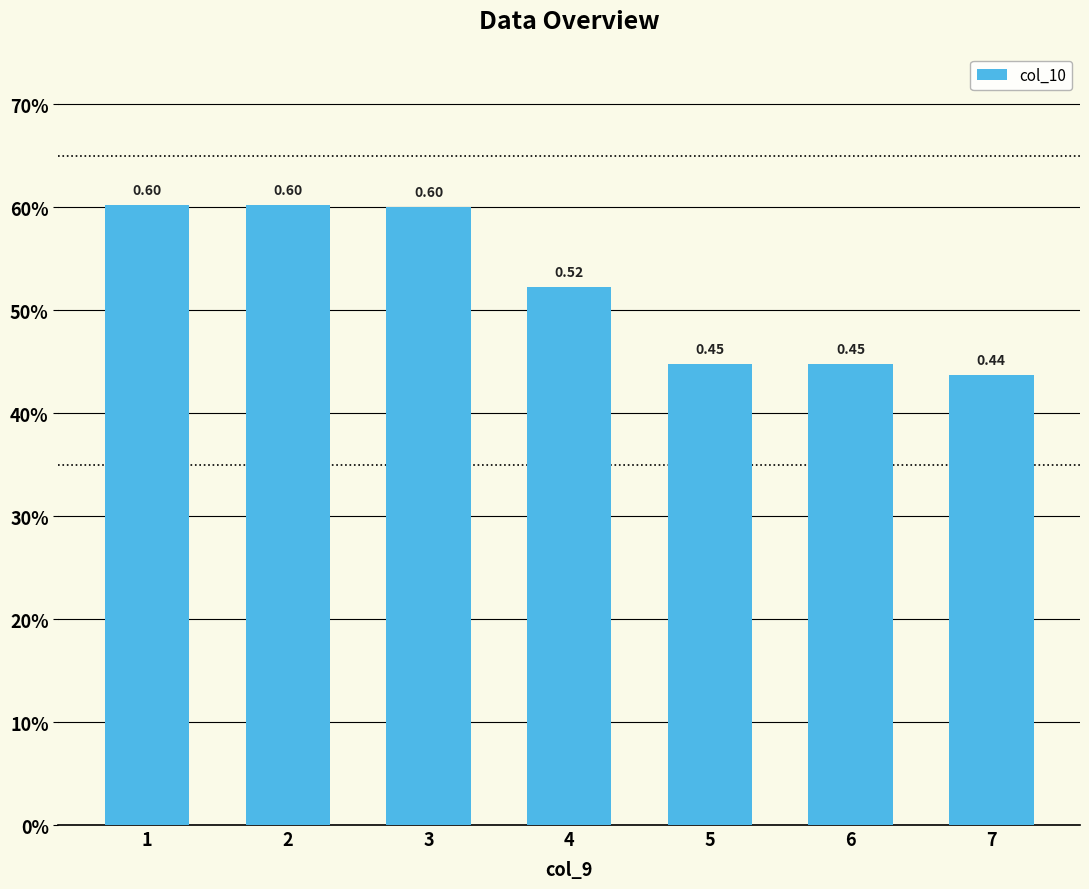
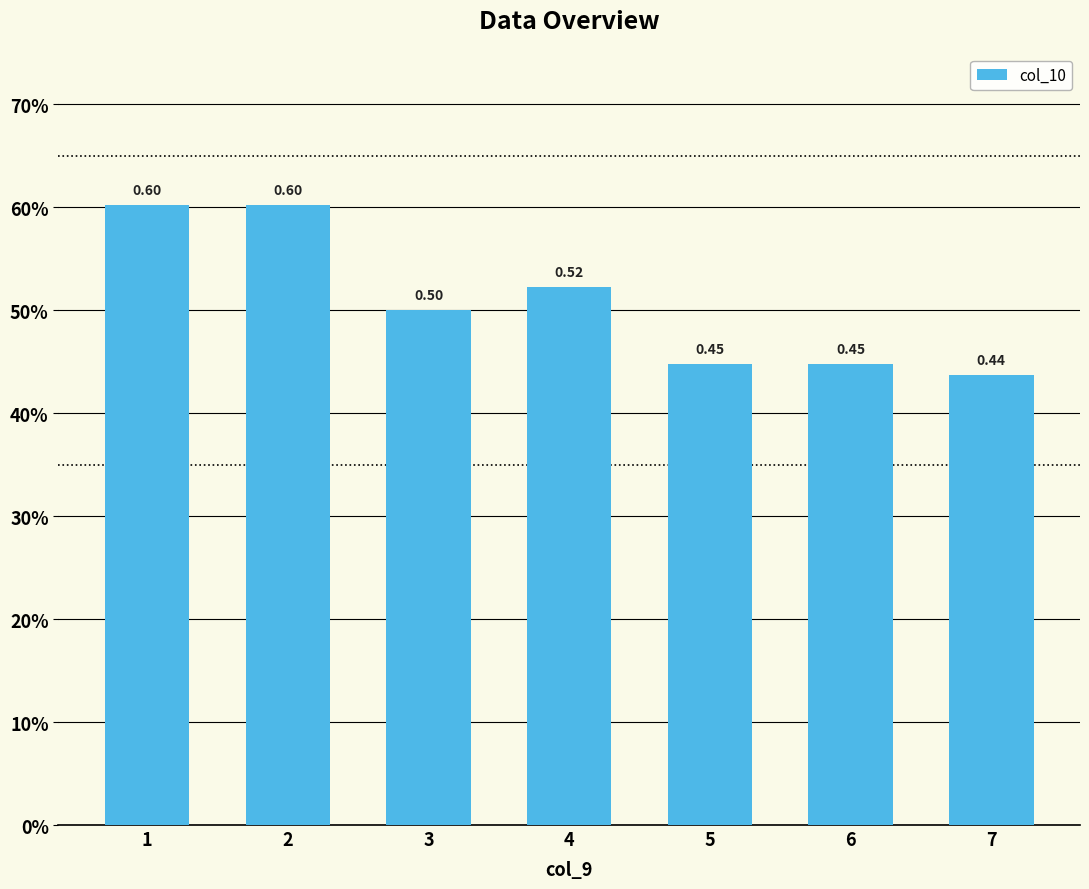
3: 0.60 -> 0.50
